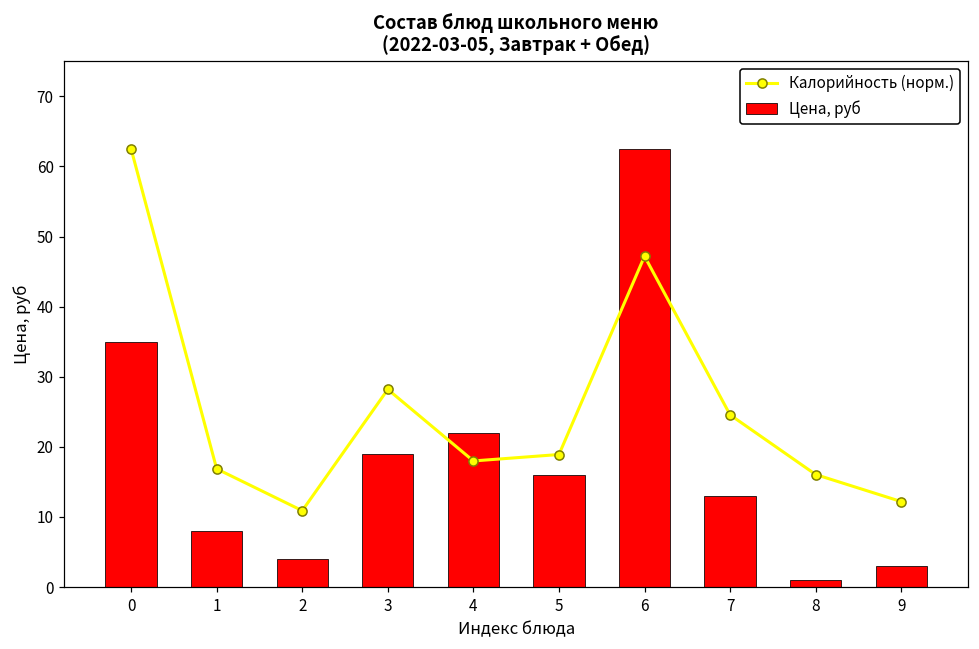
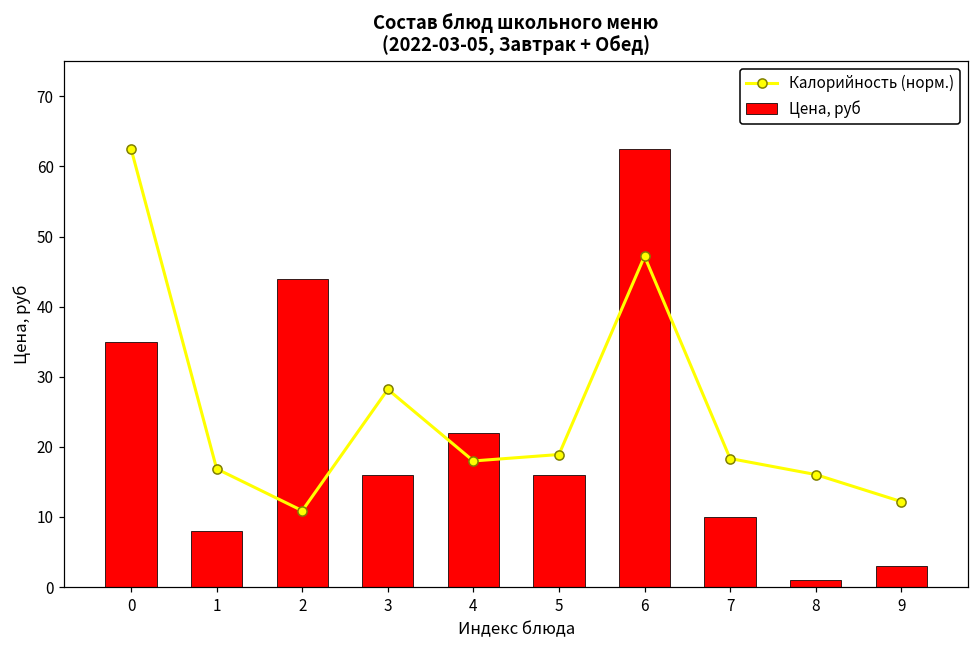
Цена, руб, 2: 4 -> 44
Цена, руб, 3: 19 -> 16
Калорийность (норм.), 7: 25 -> 18
Цена, руб, 7: 13 -> 10
